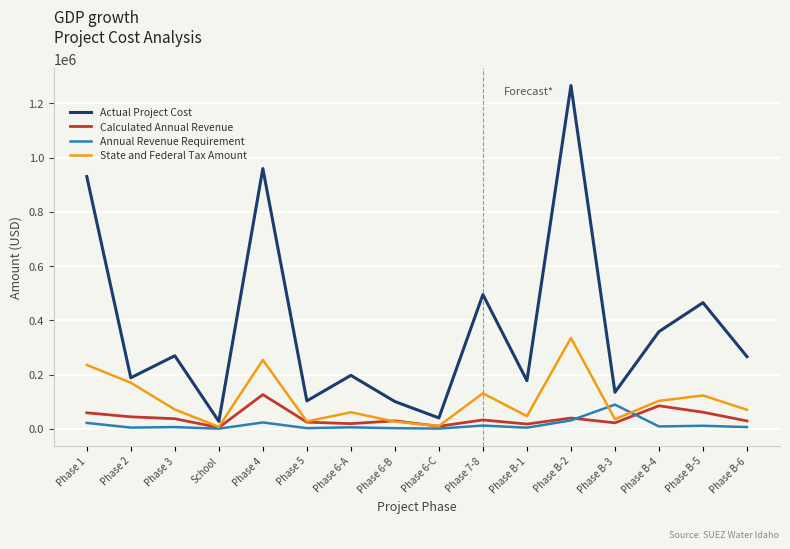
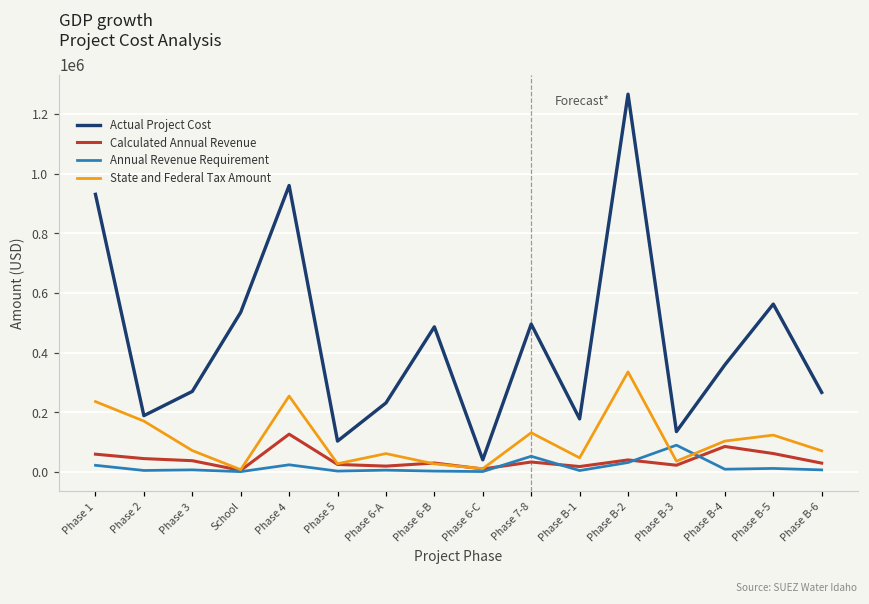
Actual Project Cost, School: 30000 -> 530000
Actual Project Cost, Phase 6-A: 200000 -> 230000
Actual Project Cost, Phase 6-B: 100000 -> 490000
Annual Revenue Requirement, Phase 7-8: 10000 -> 50000
Actual Project Cost, Phase B-5: 470000 -> 560000
